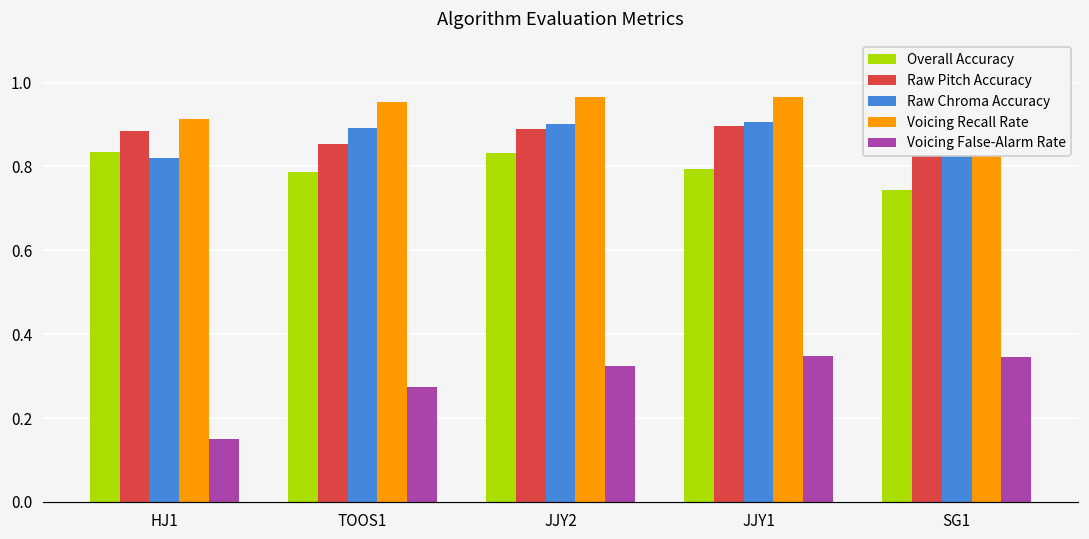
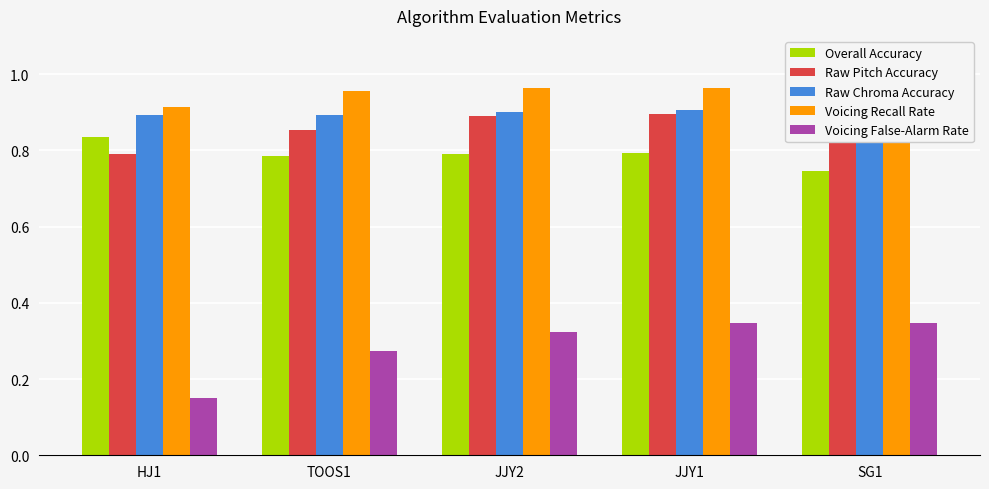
Raw Pitch Accuracy, HJ1: 0.88 -> 0.79
Raw Chroma Accuracy, HJ1: 0.82 -> 0.89
Overall Accuracy, JJY2: 0.83 -> 0.79
